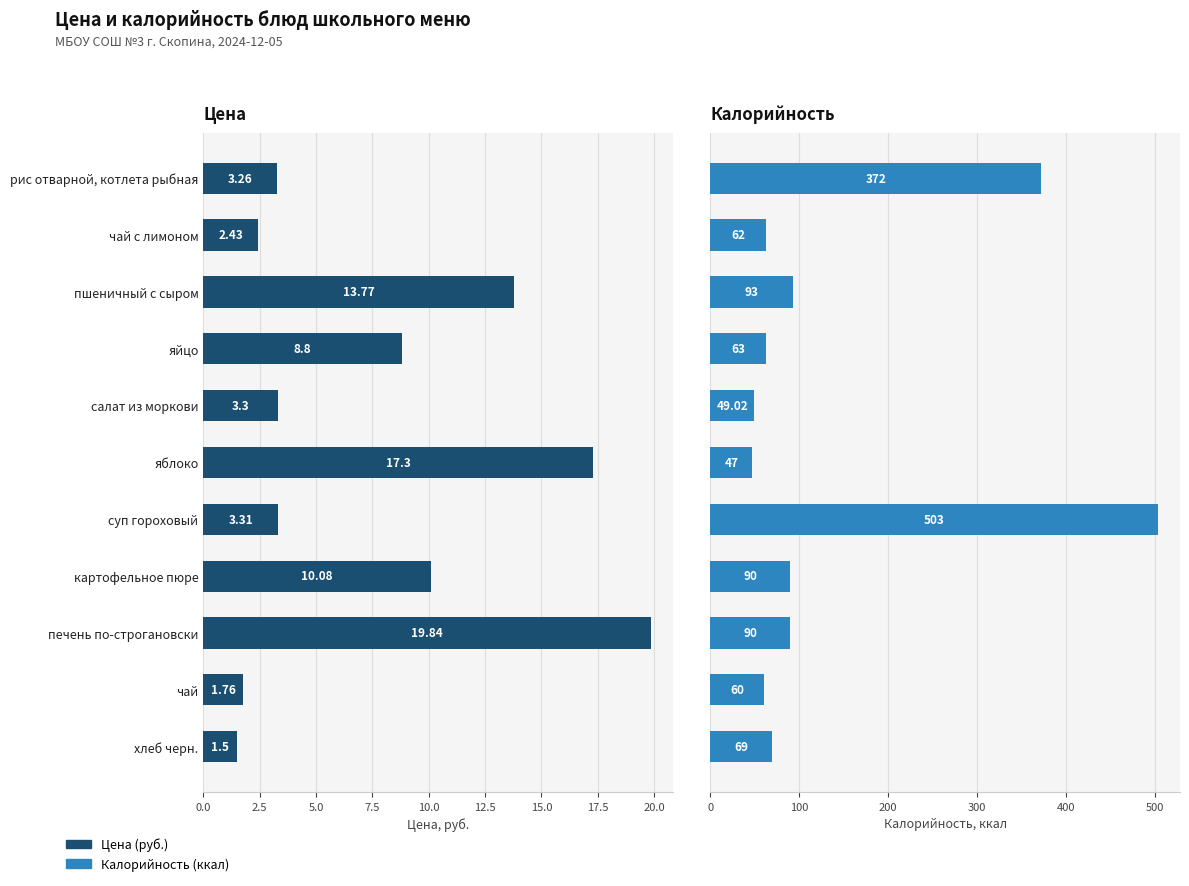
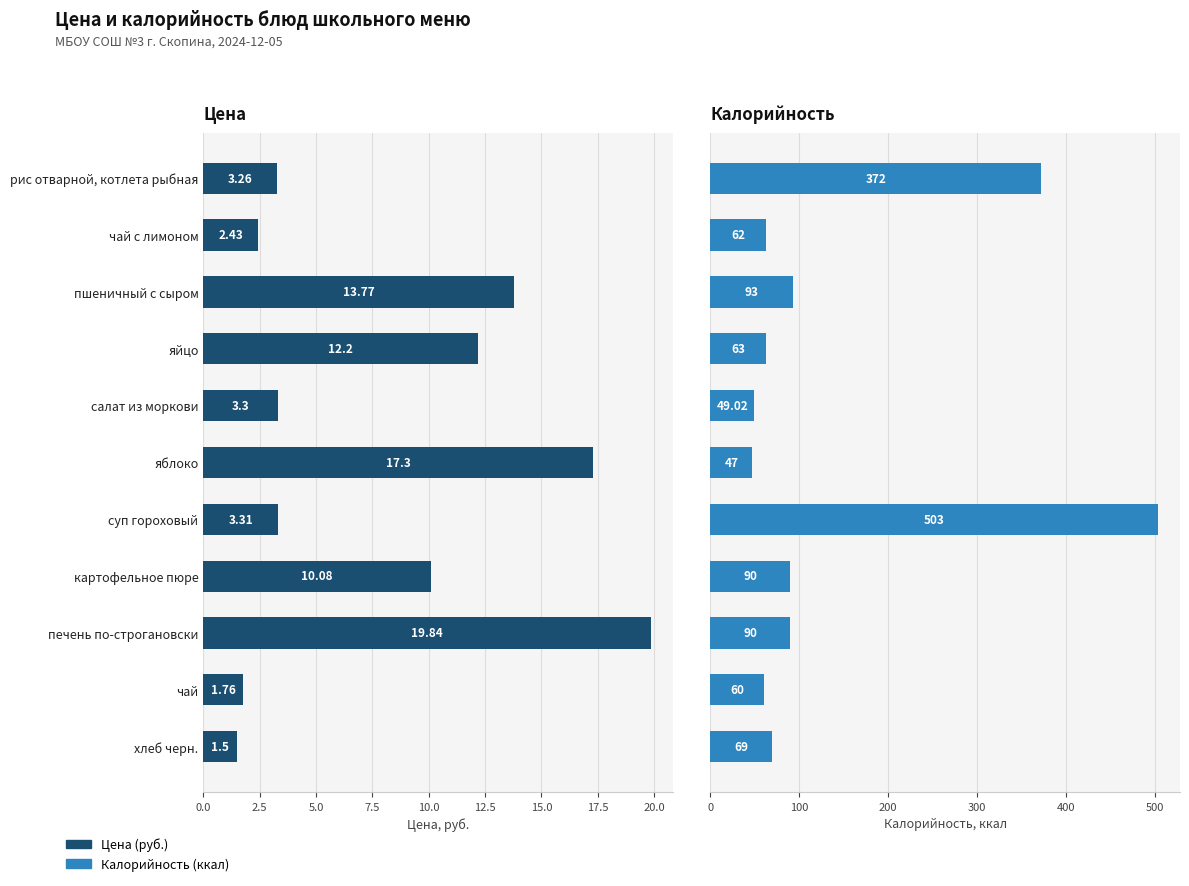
Цена, яйцо: 8.8 -> 12.2
